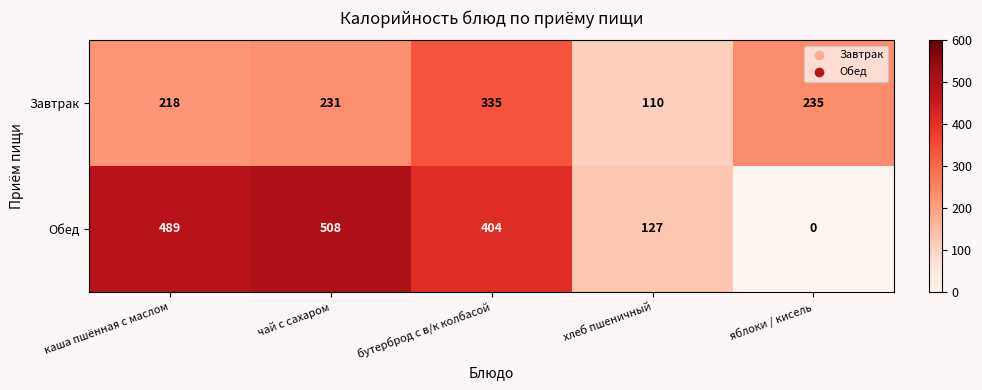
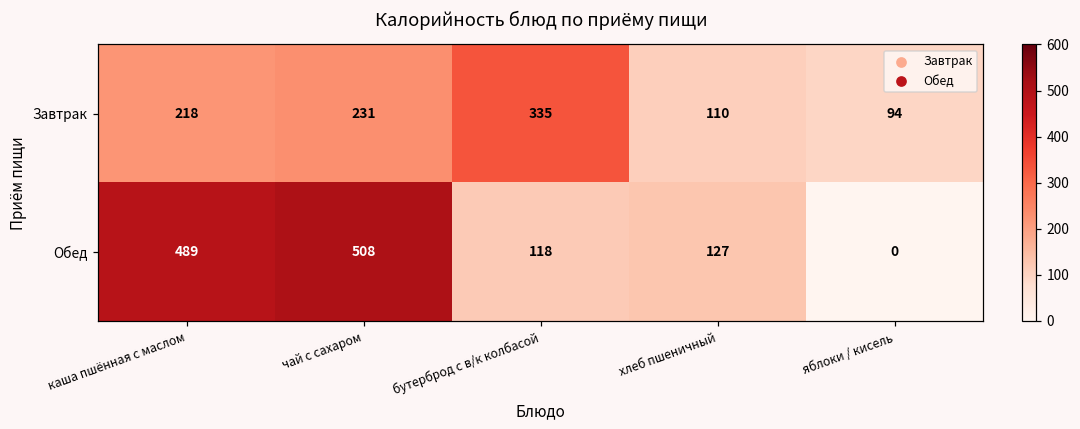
Завтрак, яблоки / кисель: 235 -> 94
Обед, бутерброд с в/к колбасой: 404 -> 118
